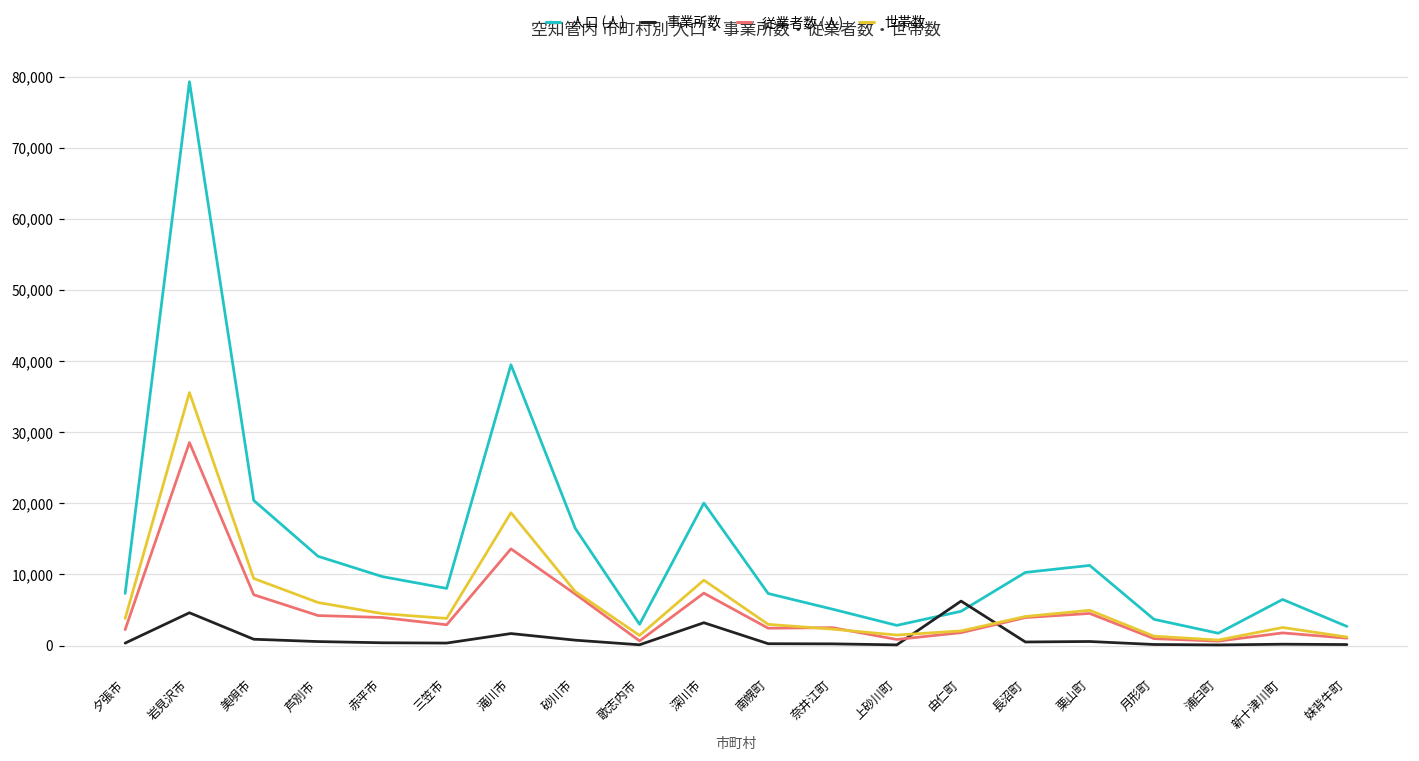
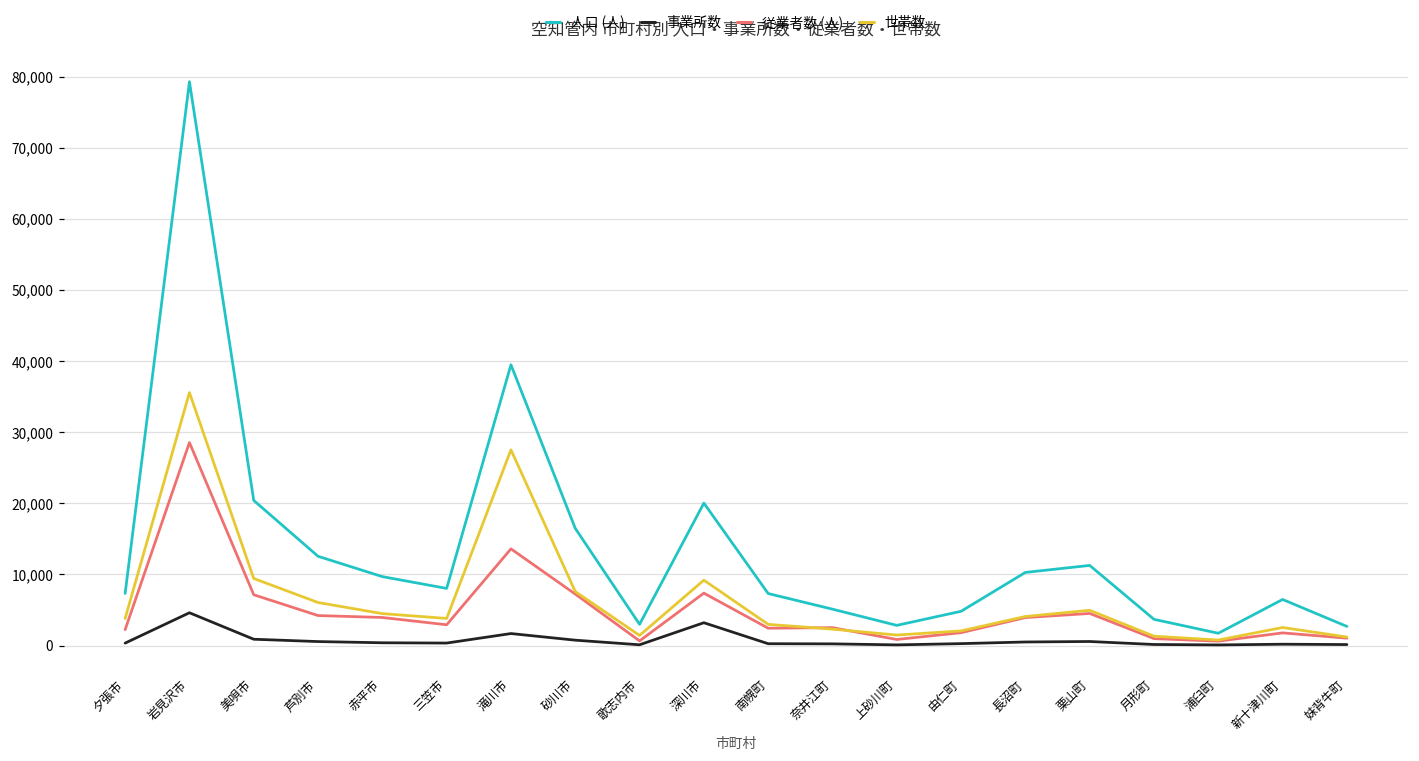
世帯数, 滝川市: 19,000 -> 28,000
事業所数, 由仁町: 6,000 -> 0
